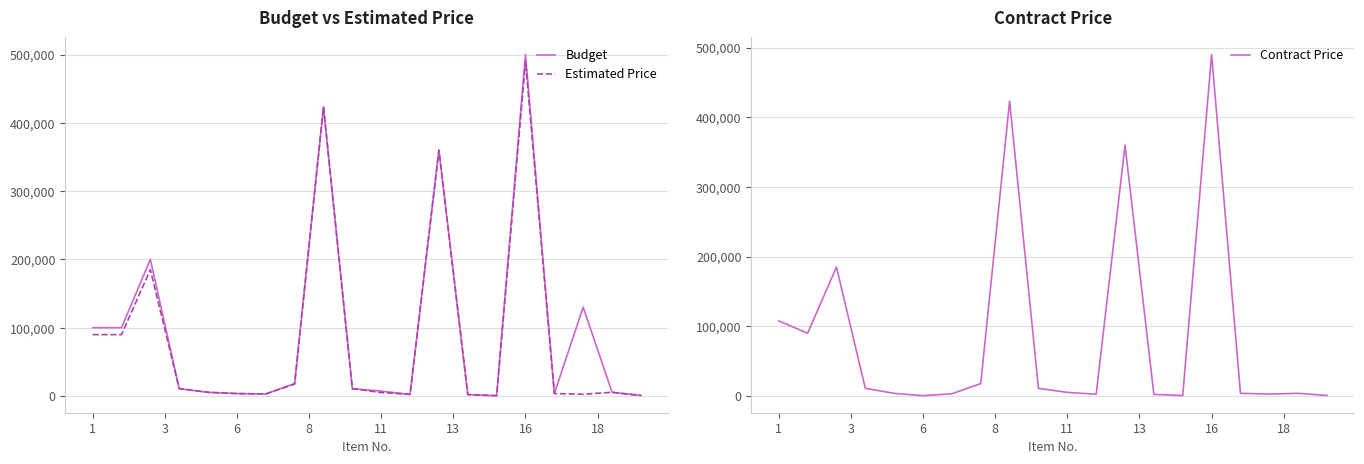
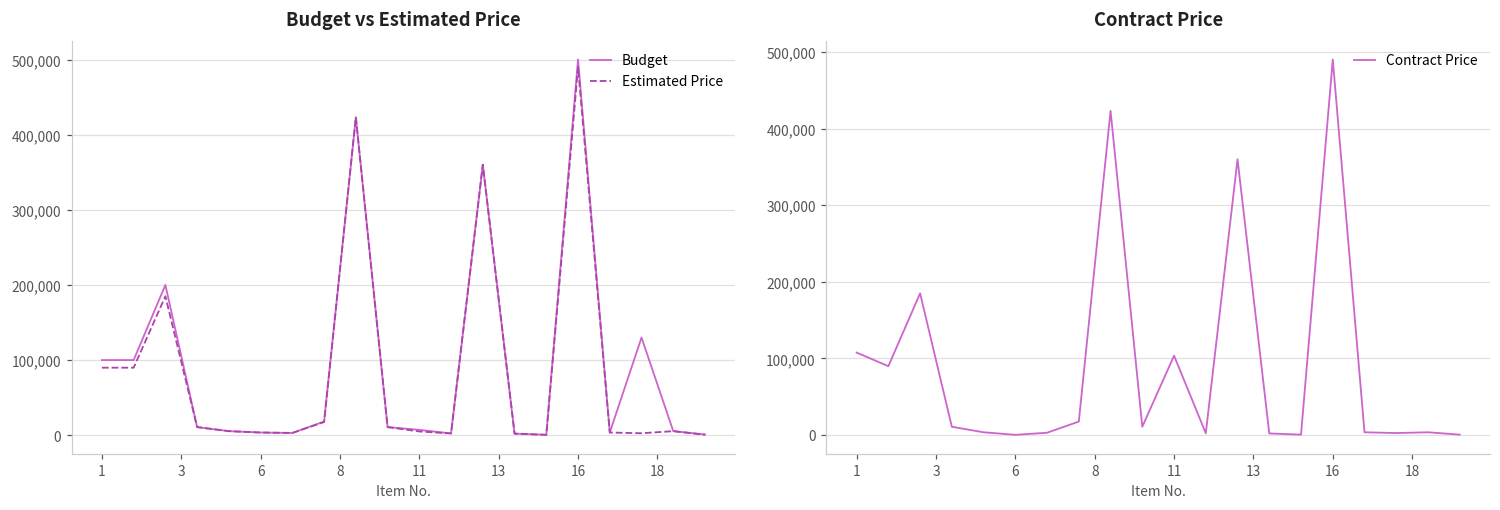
Contract Price, 11: 0 -> 100,000
